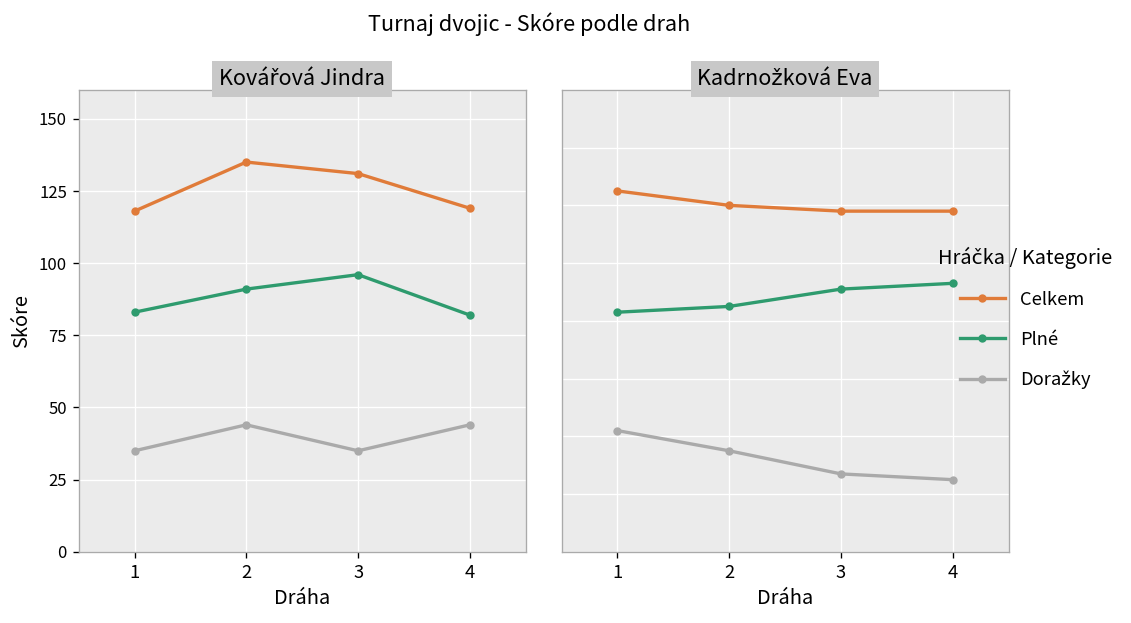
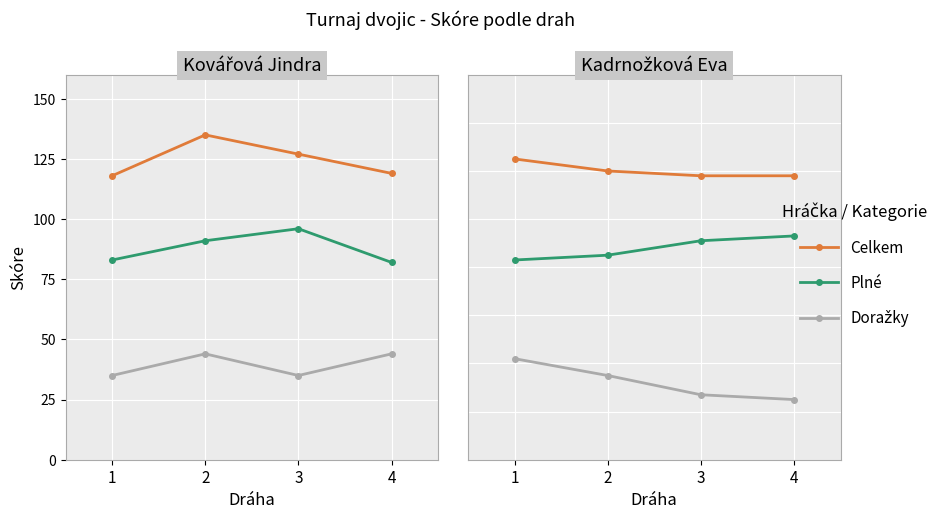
Kovářová Jindra, Celkem, 3: 131 -> 127
